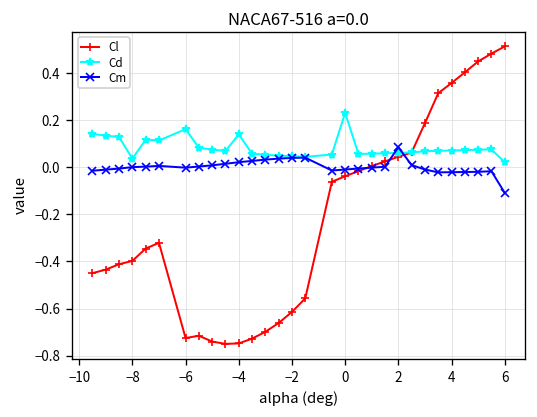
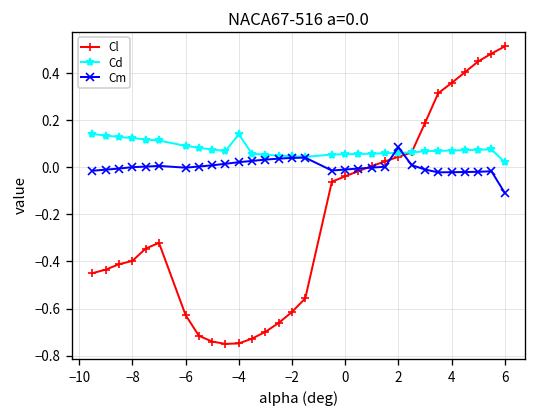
Cd, −8: 0.04 -> 0.12
Cl, −6: -0.73 -> -0.63
Cd, −6: 0.16 -> 0.09
Cd, 0: 0.23 -> 0.06
